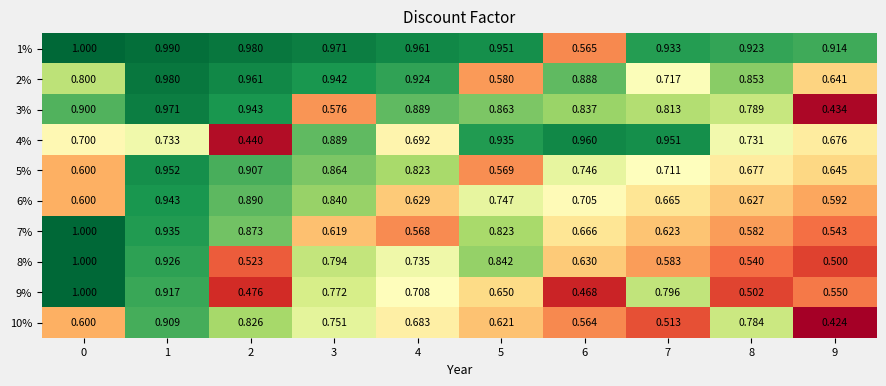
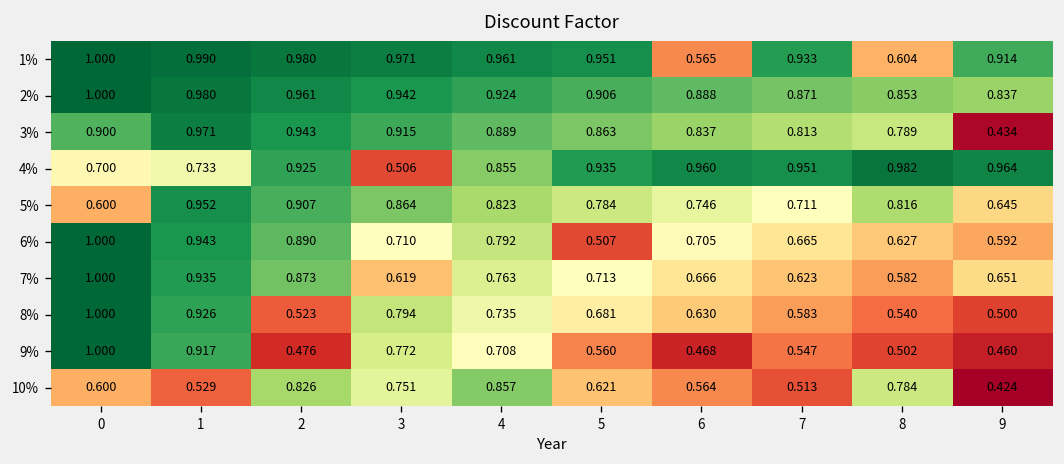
1%, 8: 0.923 -> 0.604
2%, 0: 0.800 -> 1.000
2%, 5: 0.580 -> 0.906
2%, 7: 0.717 -> 0.871
2%, 9: 0.641 -> 0.837
3%, 3: 0.576 -> 0.915
4%, 2: 0.440 -> 0.925
4%, 3: 0.889 -> 0.506
4%, 4: 0.692 -> 0.855
4%, 8: 0.731 -> 0.982
4%, 9: 0.676 -> 0.964
5%, 5: 0.569 -> 0.784
5%, 8: 0.677 -> 0.816
6%, 0: 0.600 -> 1.000
6%, 3: 0.840 -> 0.710
6%, 4: 0.629 -> 0.792
6%, 5: 0.747 -> 0.507
7%, 4: 0.568 -> 0.763
7%, 5: 0.823 -> 0.713
7%, 9: 0.543 -> 0.651
8%, 5: 0.842 -> 0.681
9%, 5: 0.650 -> 0.560
9%, 7: 0.796 -> 0.547
9%, 9: 0.550 -> 0.460
10%, 1: 0.909 -> 0.529
10%, 4: 0.683 -> 0.857
